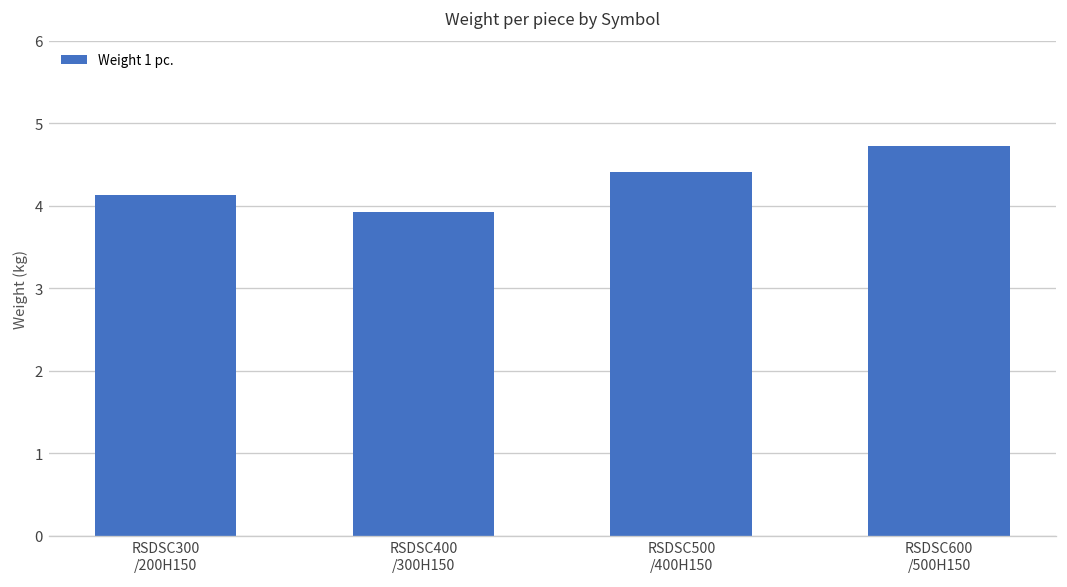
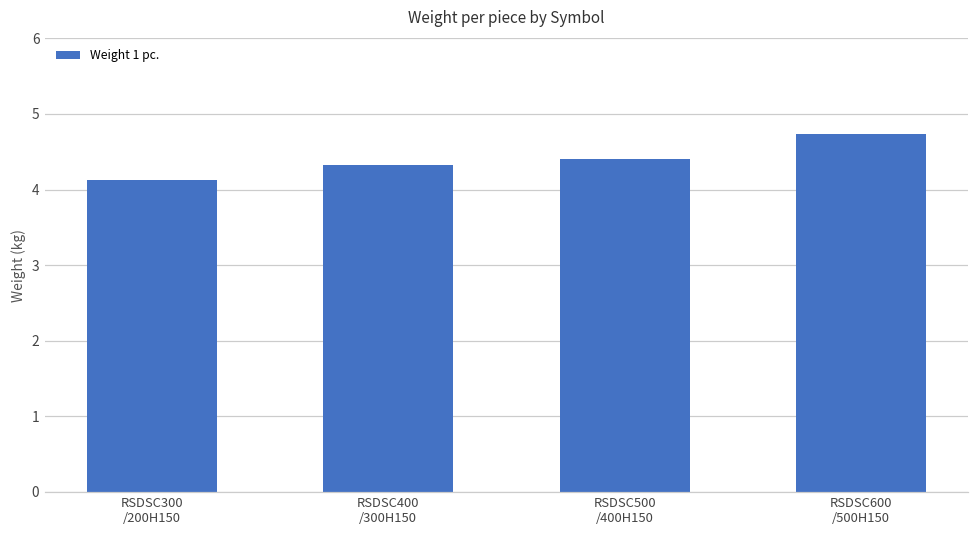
RSDSC400 /300H150: 3.9 -> 4.3
